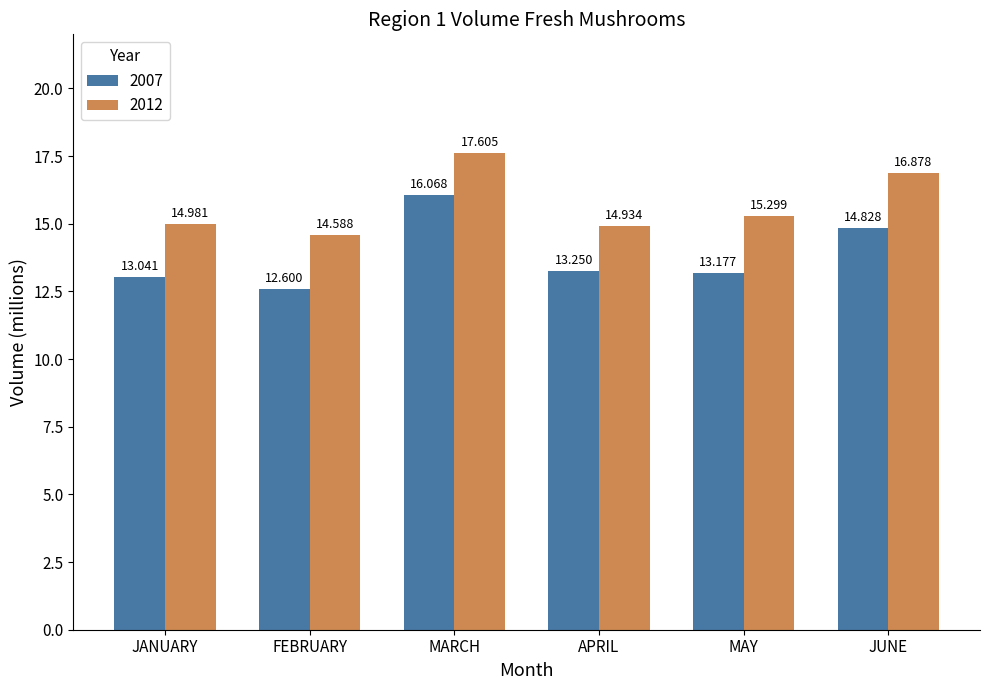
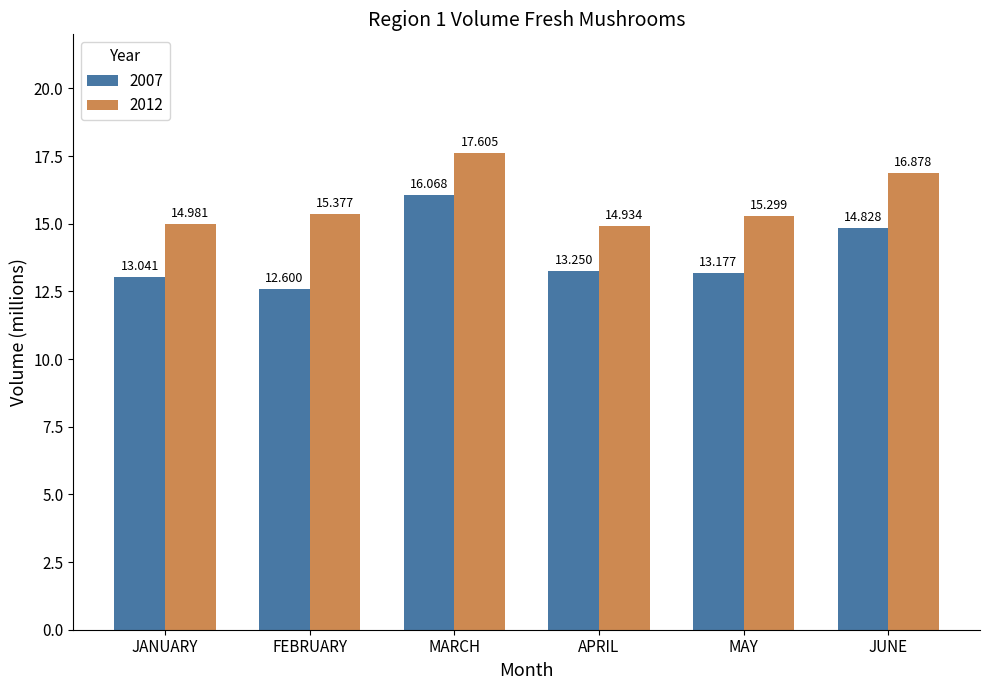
2012, FEBRUARY: 14.588 -> 15.377
